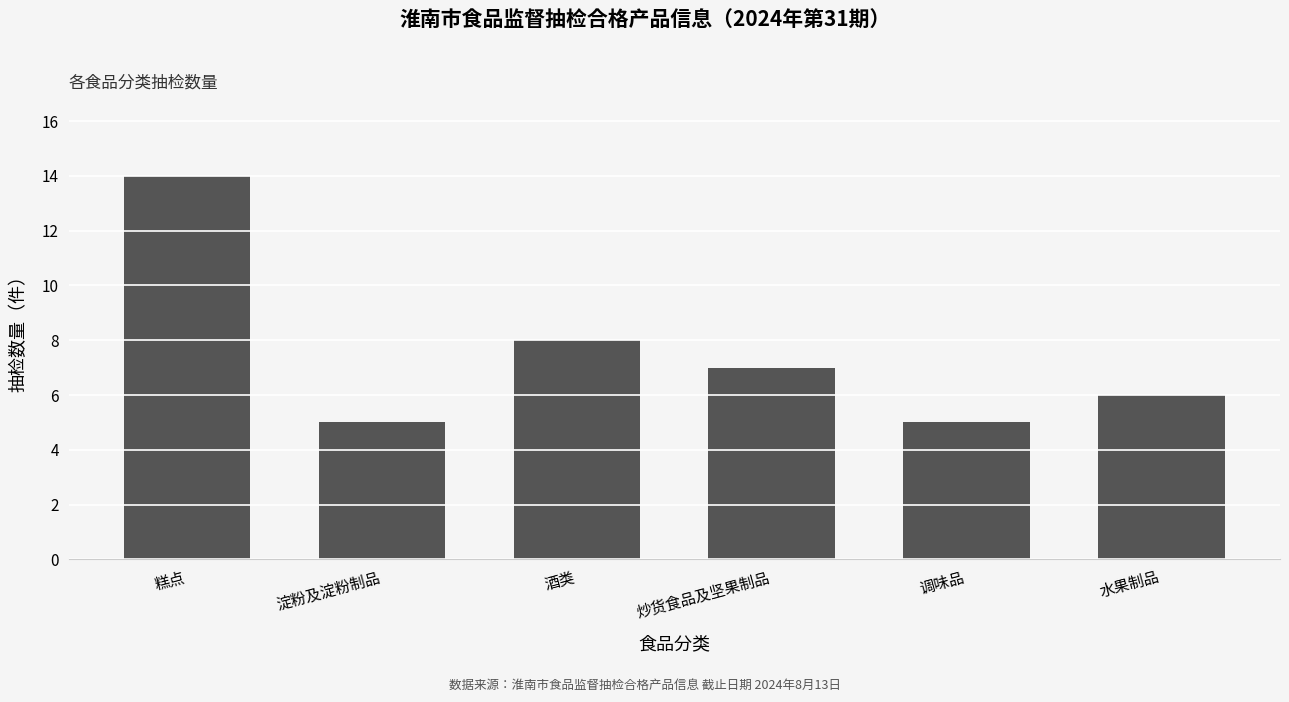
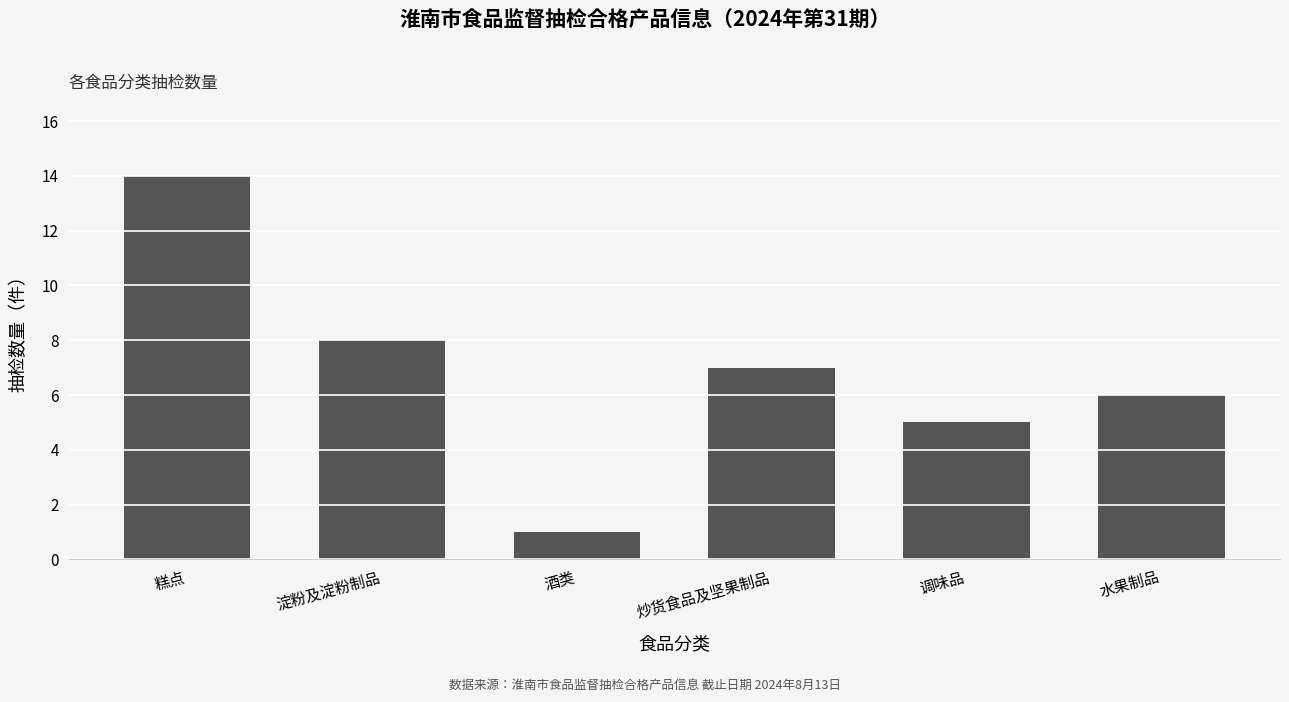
淀粉及淀粉制品: 5 -> 8
酒类: 8 -> 1
